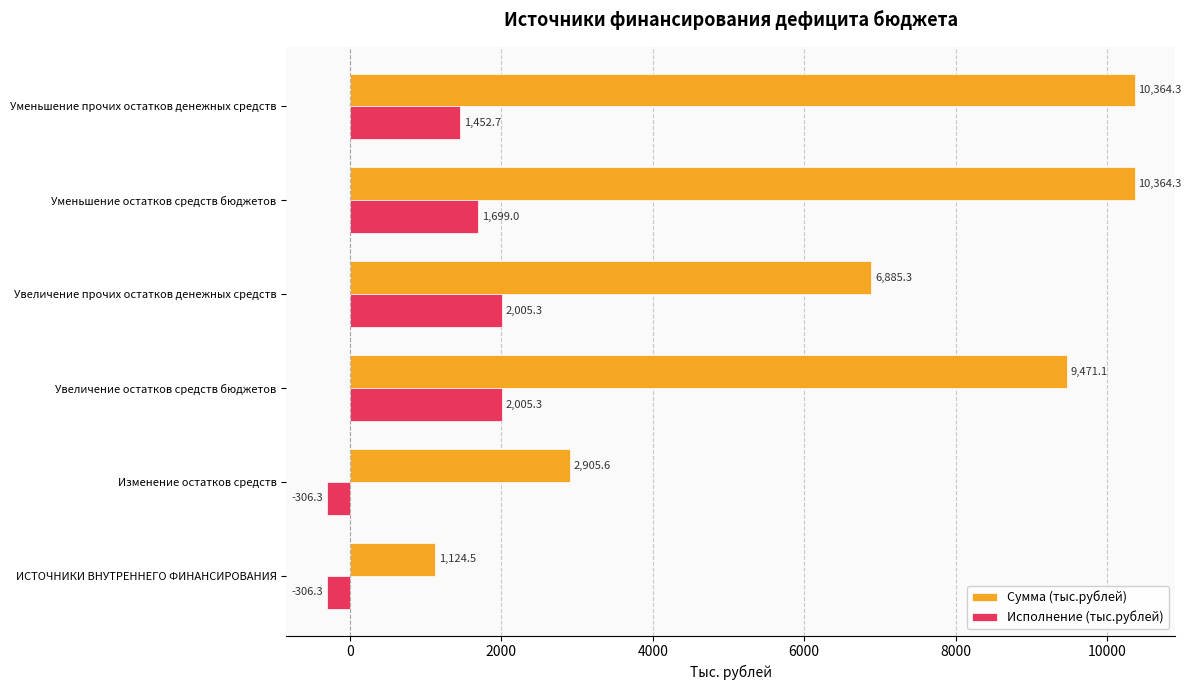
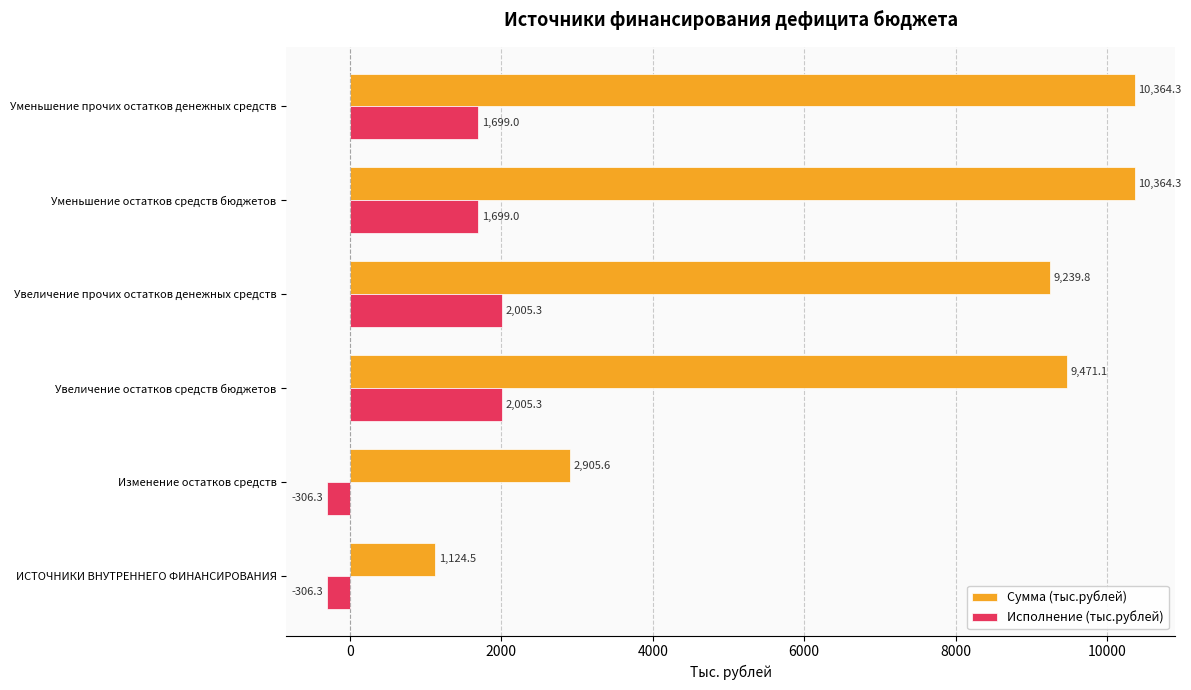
Исполнение (тыс.рублей), Уменьшение прочих остатков денежных средств: 1,452.7 -> 1,699.0
Сумма (тыс.рублей), Увеличение прочих остатков денежных средств: 6,885.3 -> 9,239.8
